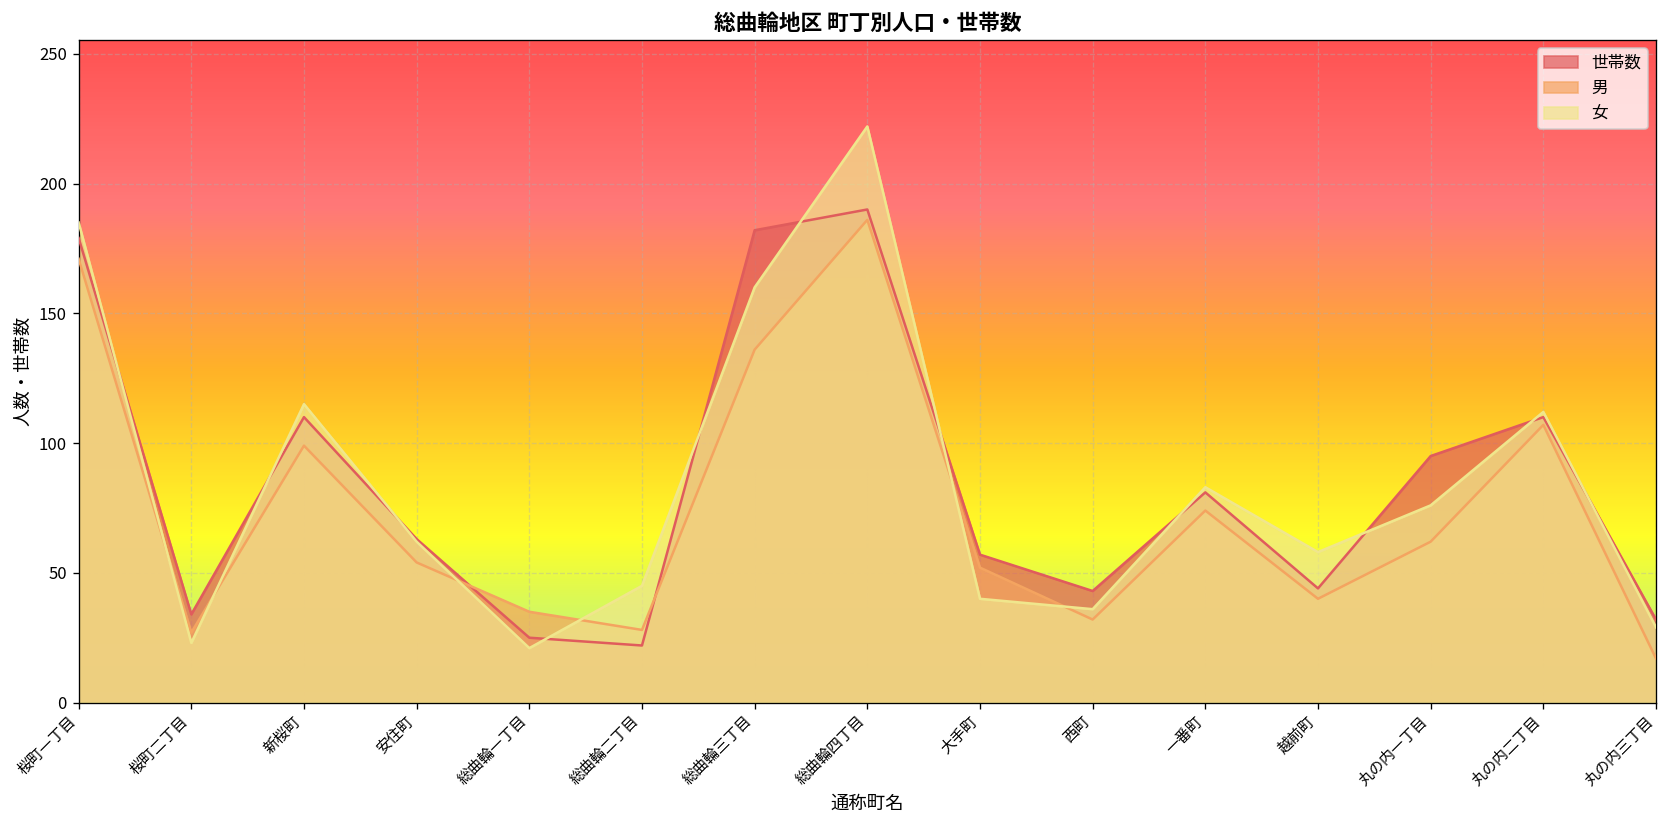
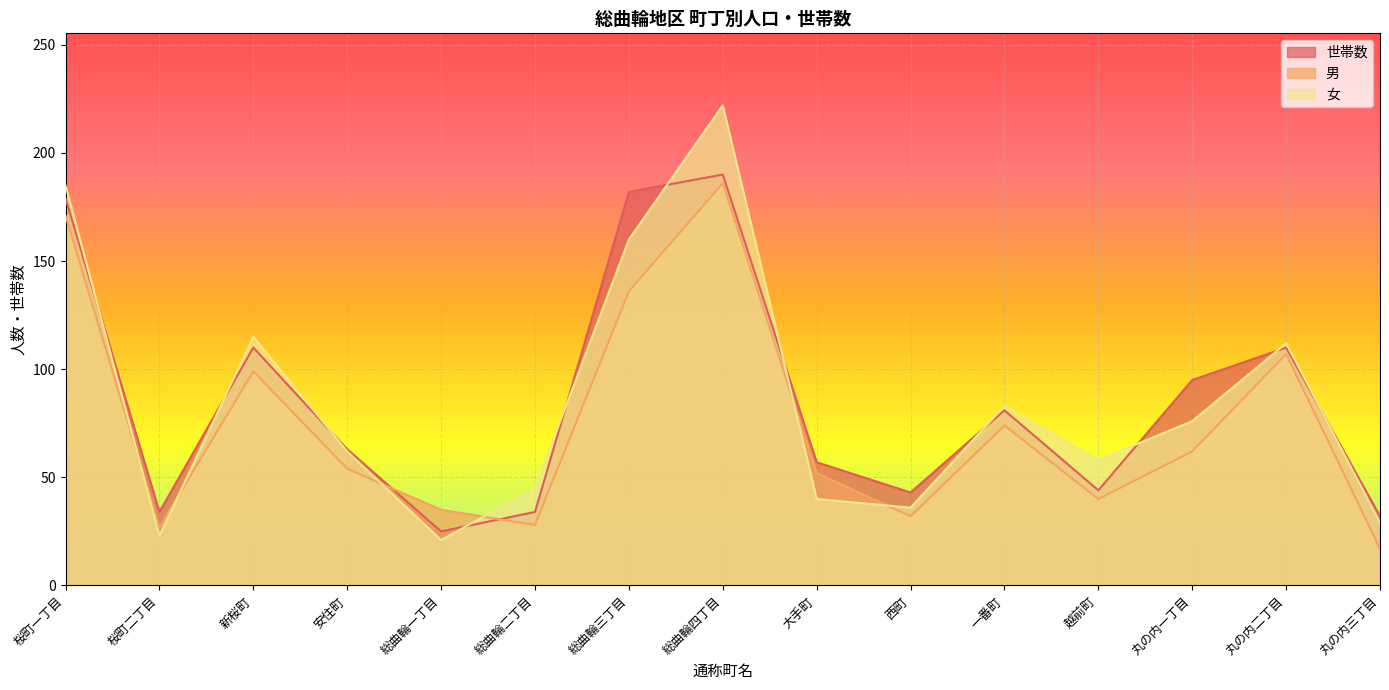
世帯数, 総曲輪二丁目: 22 -> 34
